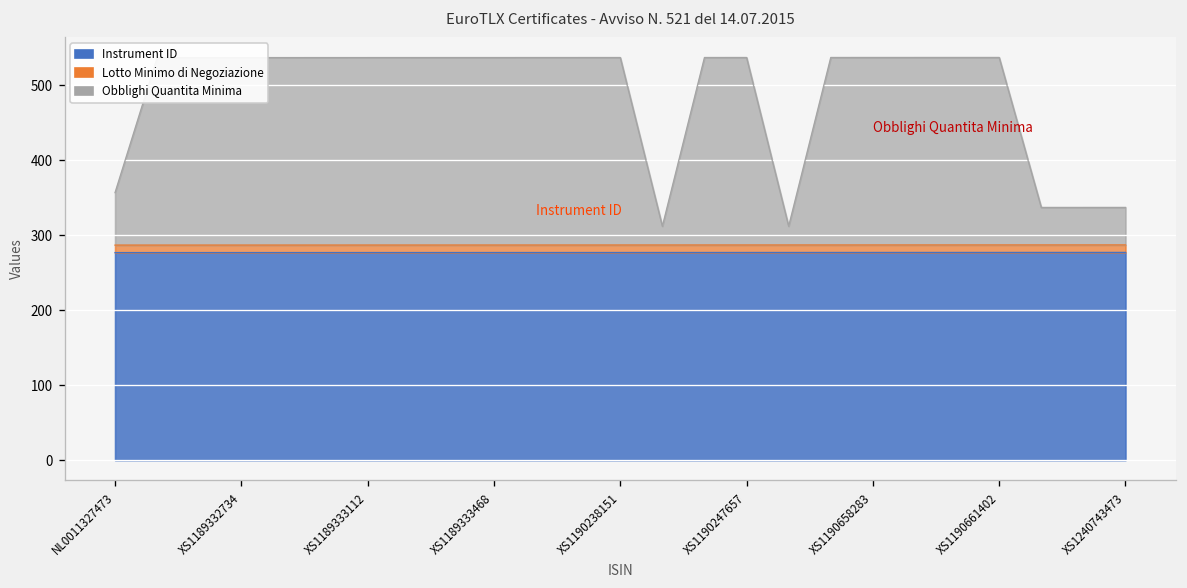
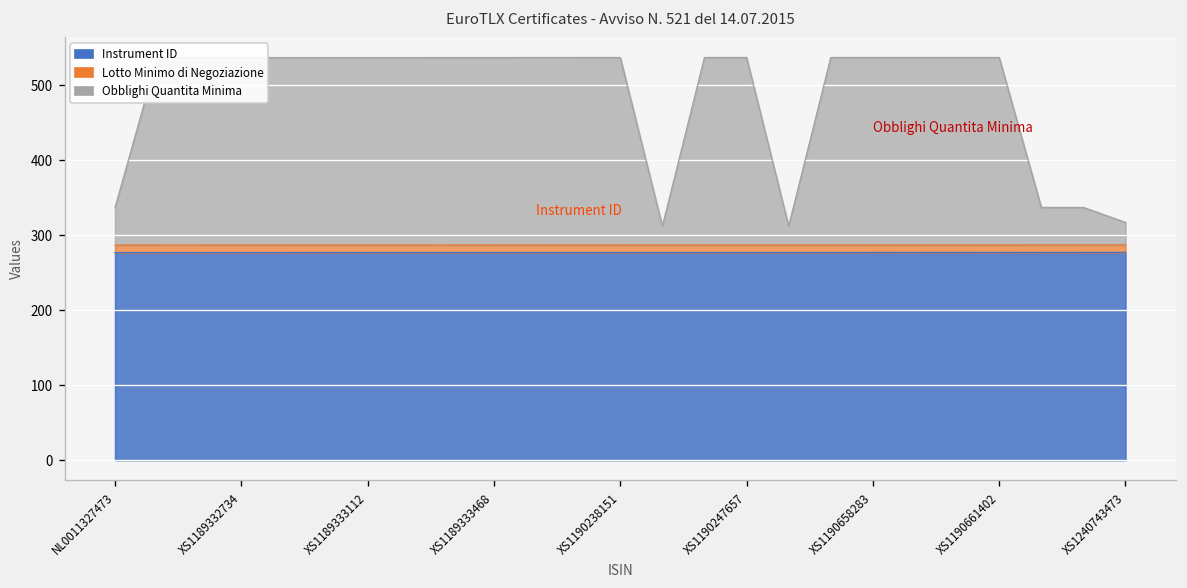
Obblighi Quantita Minima, NL0011327473: 70 -> 50
Obblighi Quantita Minima, XS1240743473: 50 -> 30
